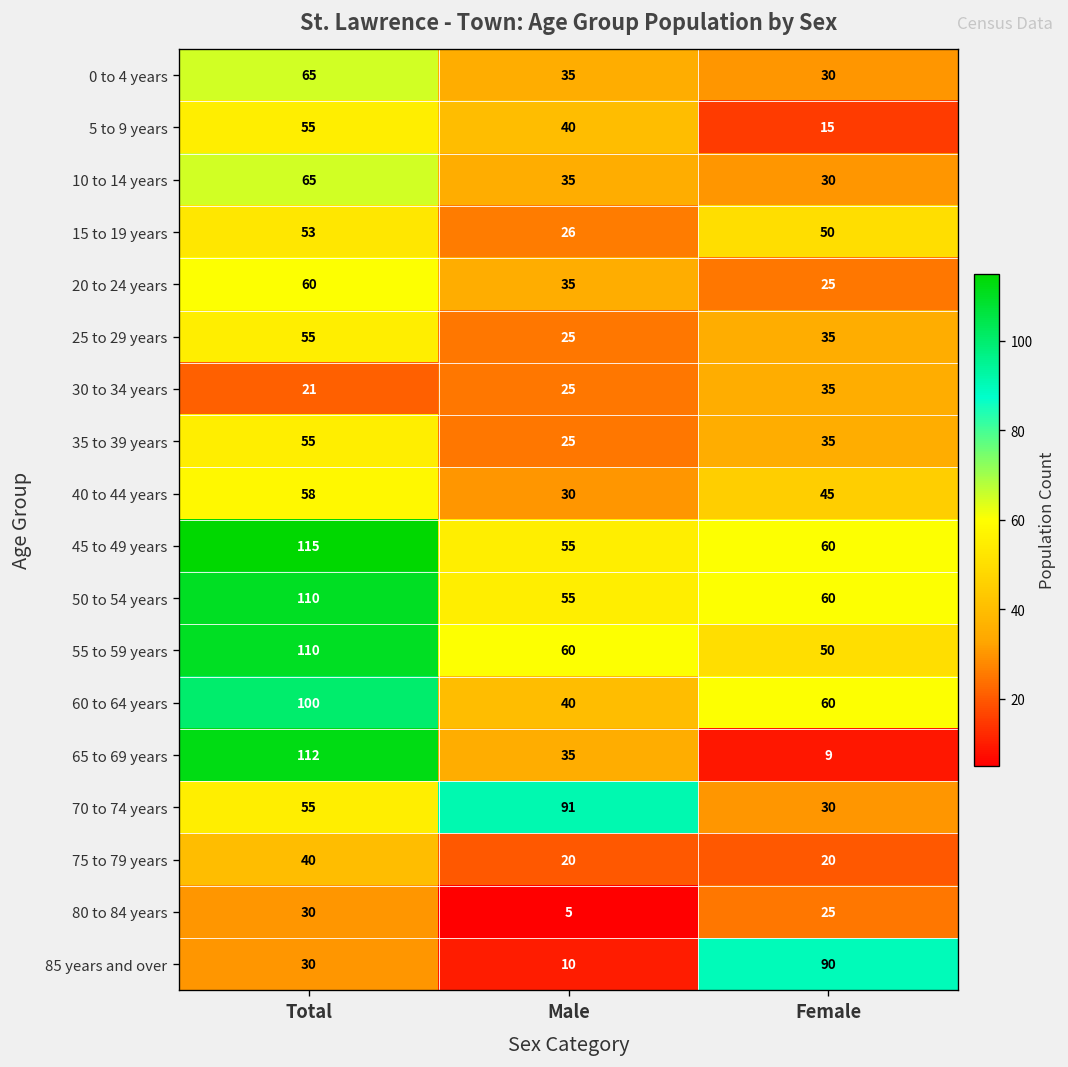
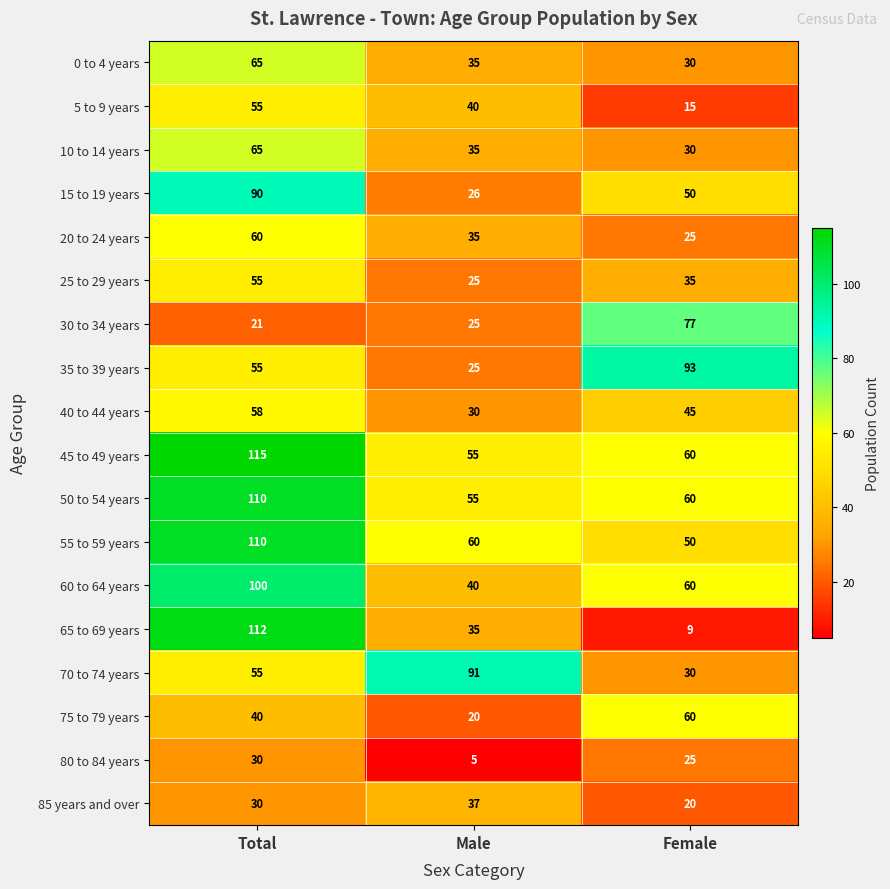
15 to 19 years, Total: 53 -> 90
30 to 34 years, Female: 35 -> 77
35 to 39 years, Female: 35 -> 93
75 to 79 years, Female: 20 -> 60
85 years and over, Male: 10 -> 37
85 years and over, Female: 90 -> 20
